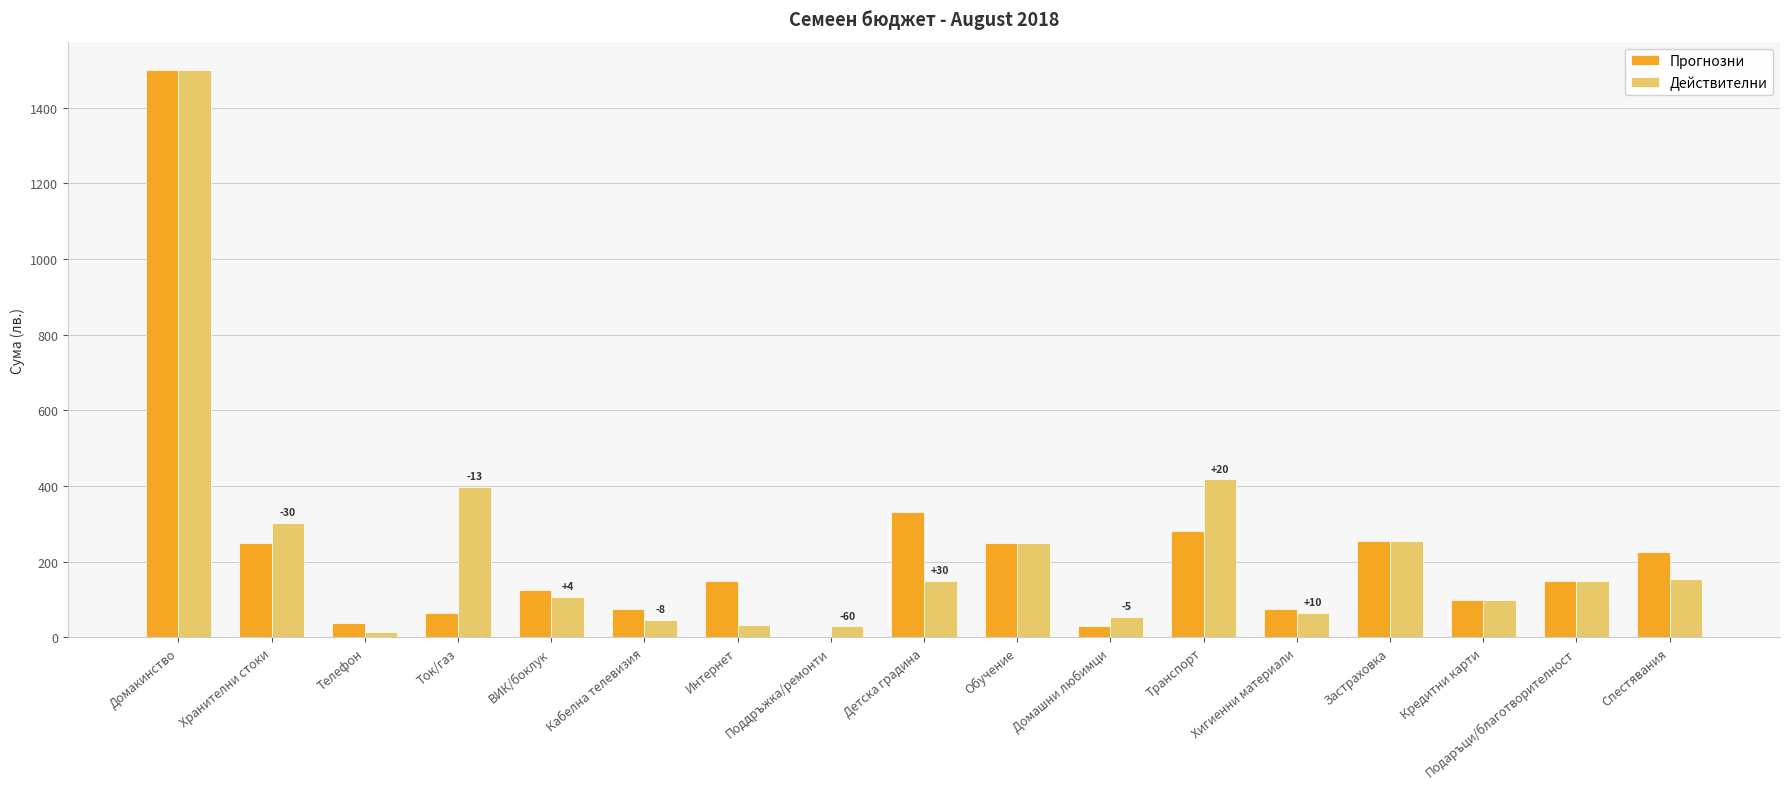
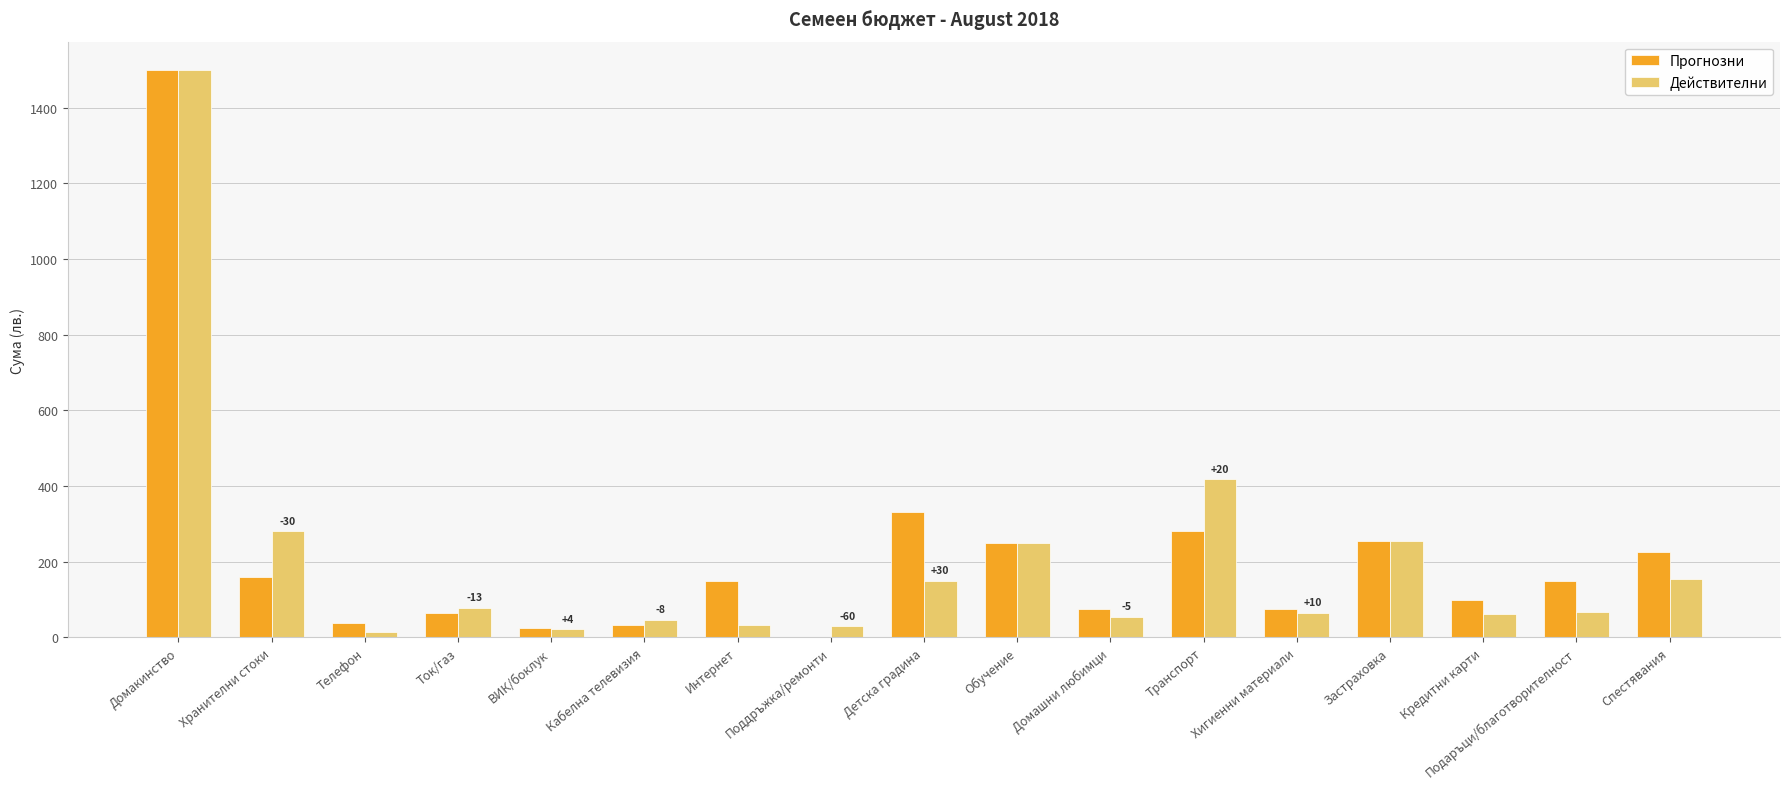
Прогнозни, Хранителни стоки: 250 -> 160
Действителни, Хранителни стоки: 300 -> 280
Действителни, Ток/газ: 400 -> 80
Прогнозни, ВИК/боклук: 130 -> 30
Действителни, ВИК/боклук: 110 -> 20
Прогнозни, Кабелна телевизия: 80 -> 30
Прогнозни, Домашни любимци: 30 -> 80
Действителни, Кредитни карти: 100 -> 60
Действителни, Подаръци/благотворителност: 150 -> 70
